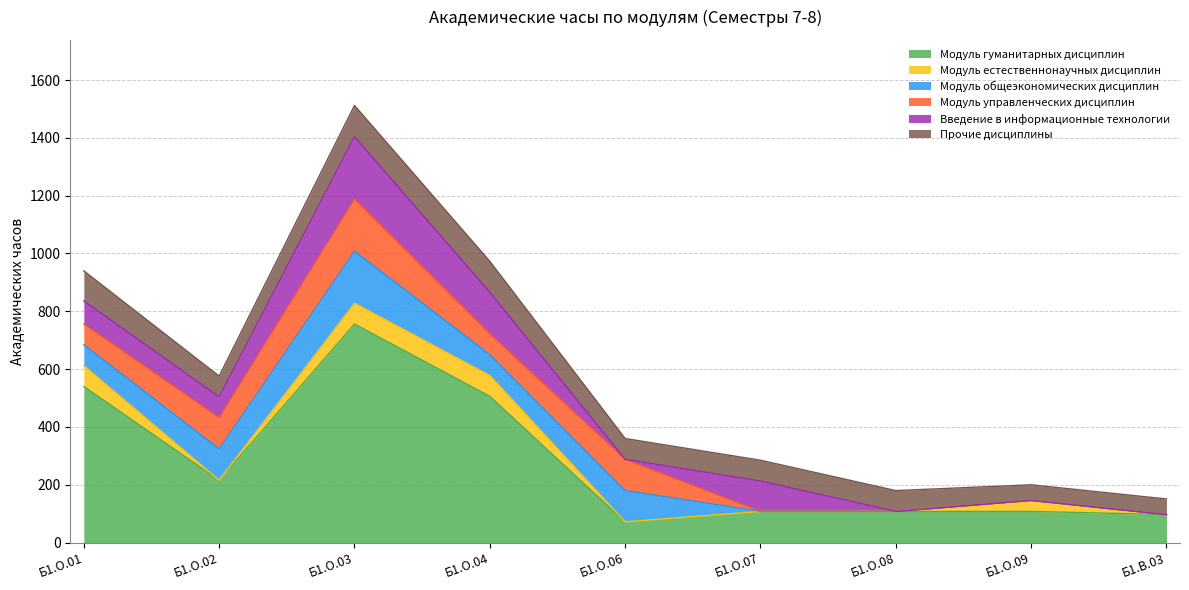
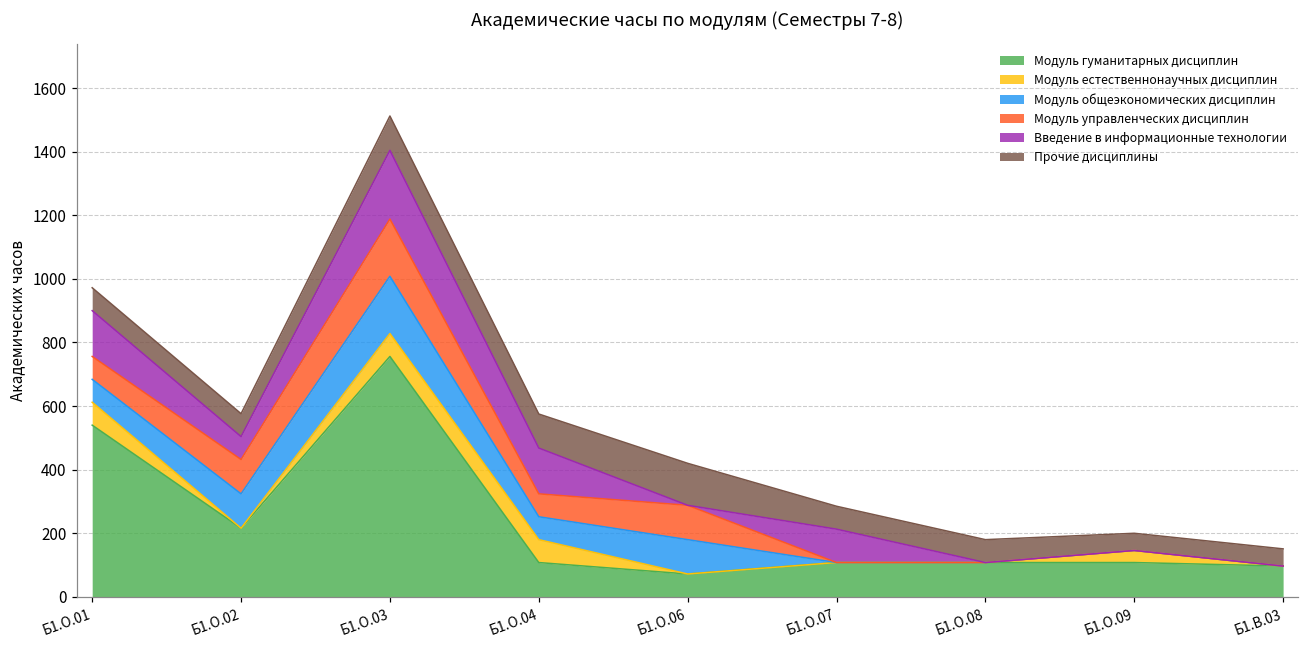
Введение в информационные технологии, Б1.О.01: 80 -> 140
Прочие дисциплины, Б1.О.01: 100 -> 70
Модуль гуманитарных дисциплин, Б1.О.04: 510 -> 110
Прочие дисциплины, Б1.О.06: 70 -> 130
